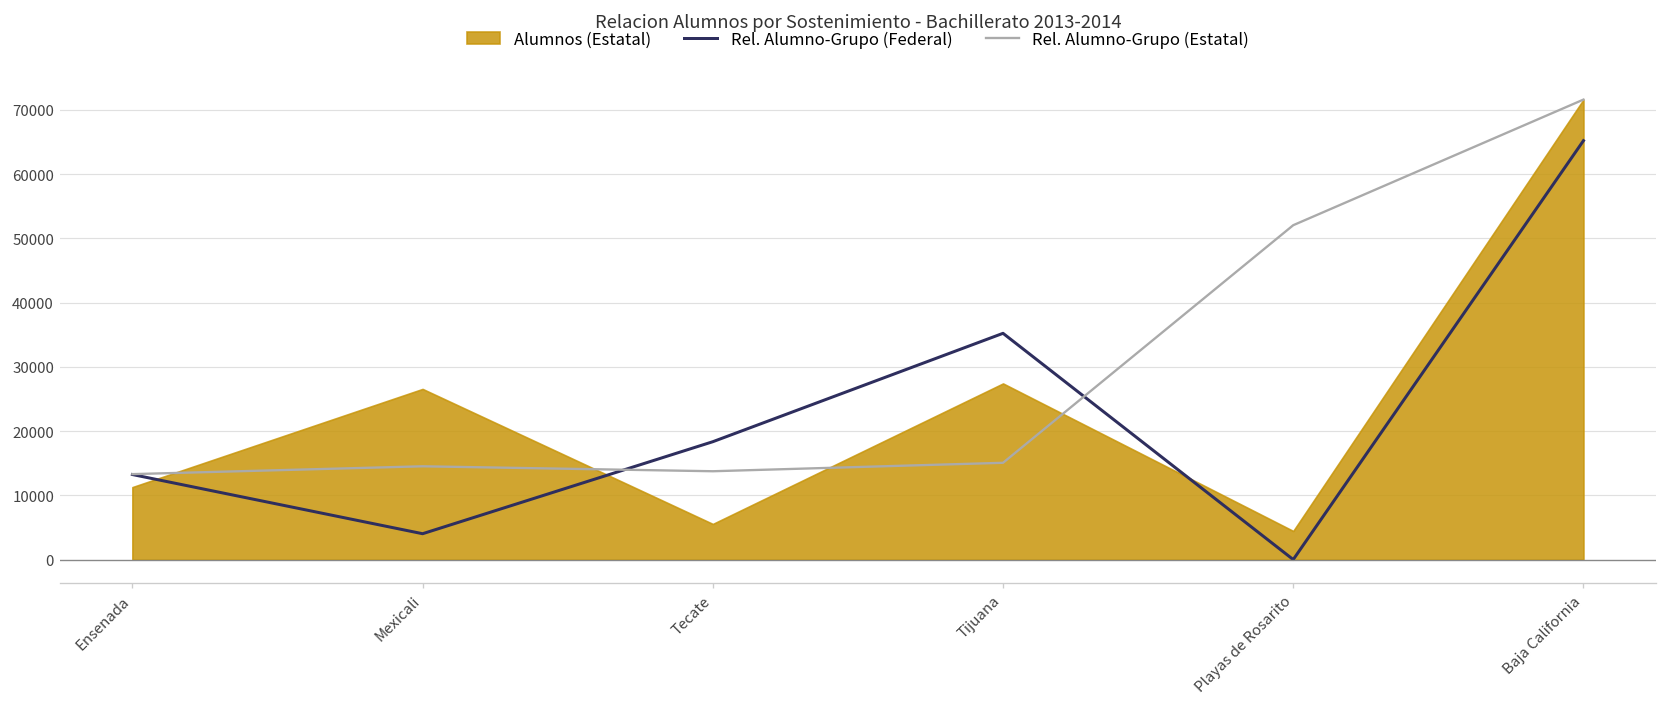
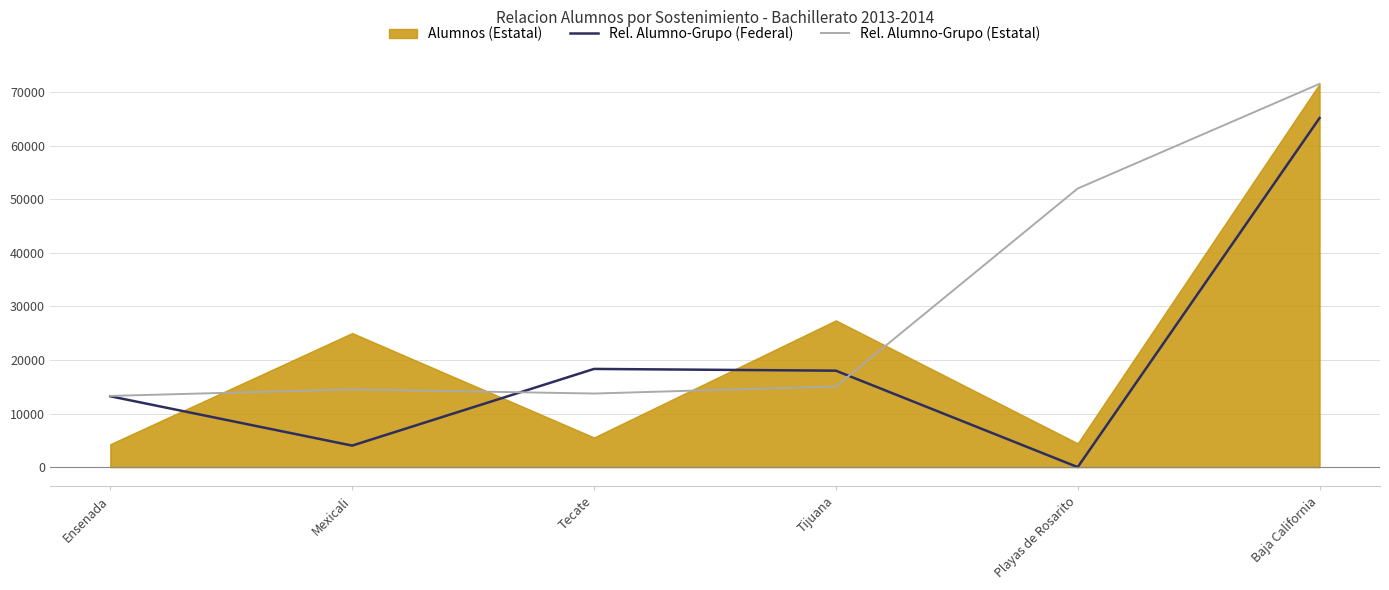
Alumnos (Estatal), Ensenada: 11000 -> 4000
Alumnos (Estatal), Mexicali: 27000 -> 25000
Rel. Alumno-Grupo (Federal), Tijuana: 35000 -> 18000
